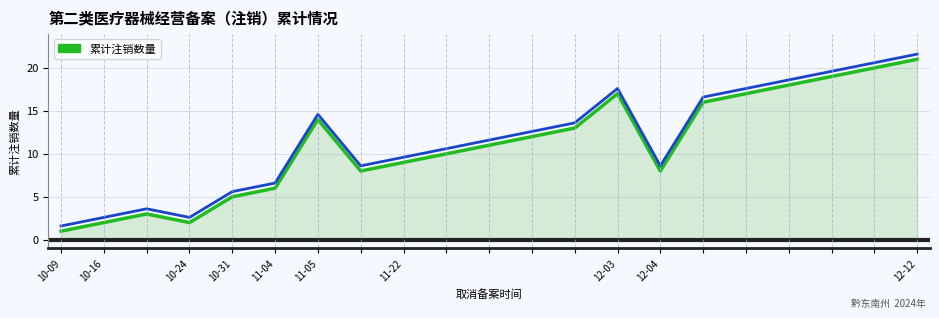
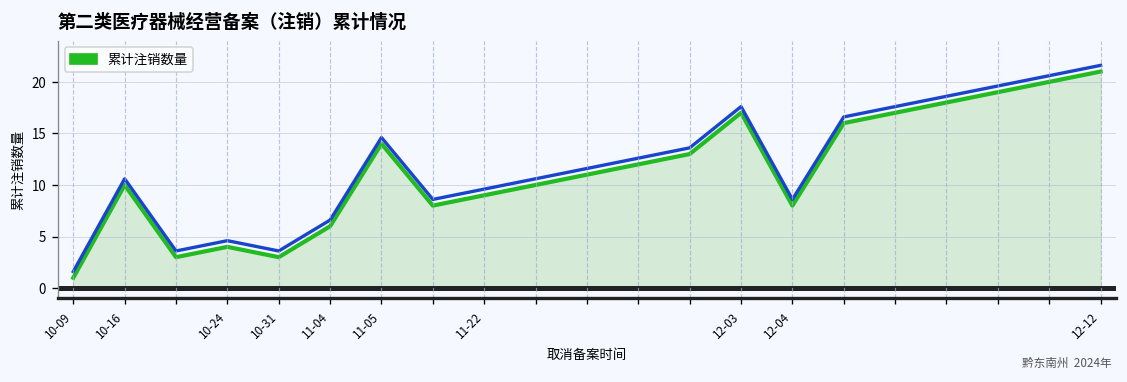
累计注销数量, 10-16: 2 -> 10
累计注销数量, 10-24: 2 -> 4
累计注销数量, 10-31: 5 -> 3
